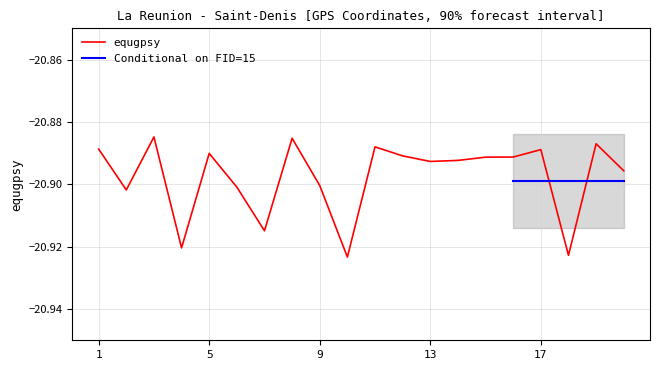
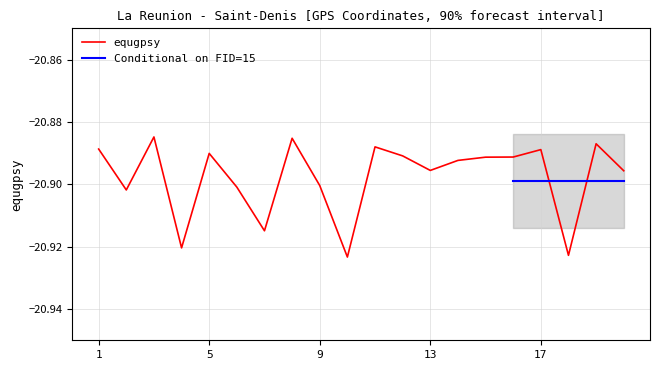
equgpsy, 13: -20.893 -> -20.896
